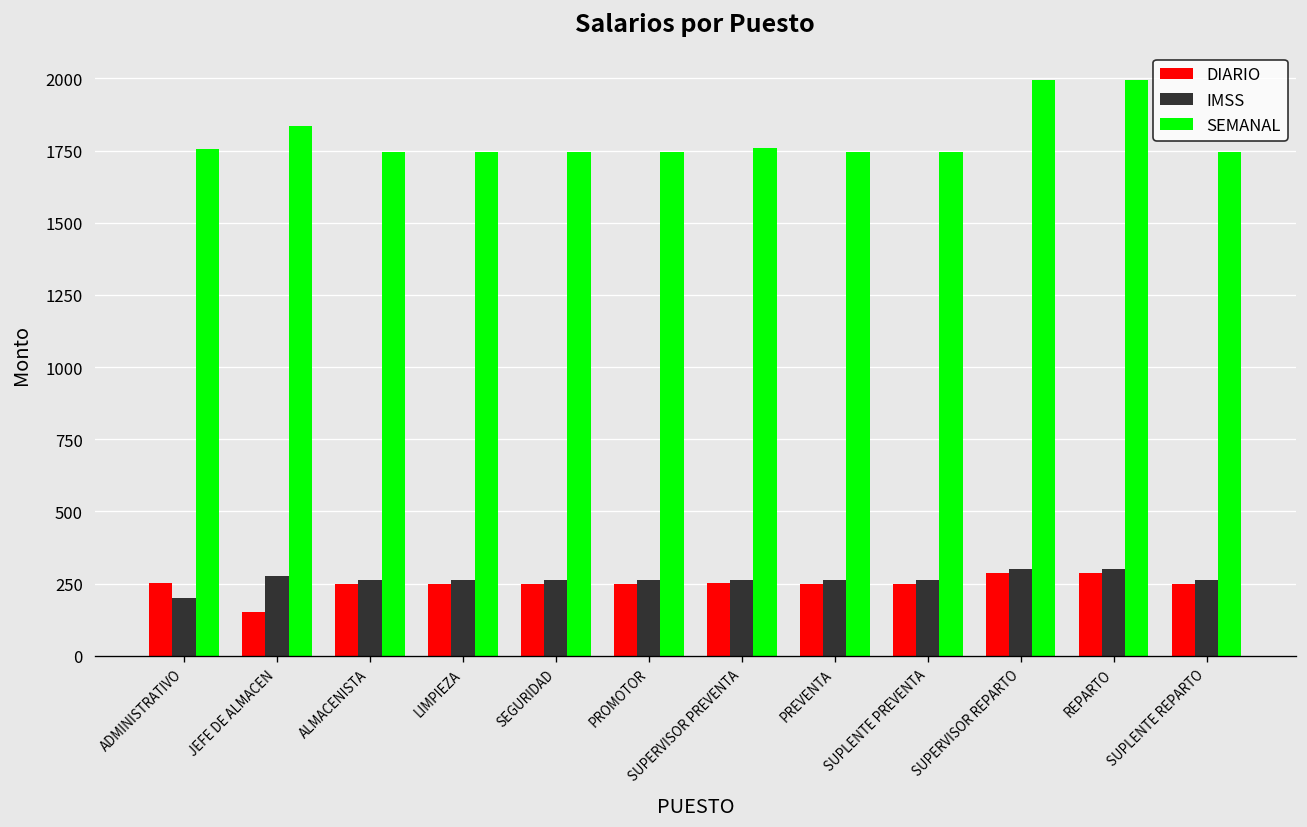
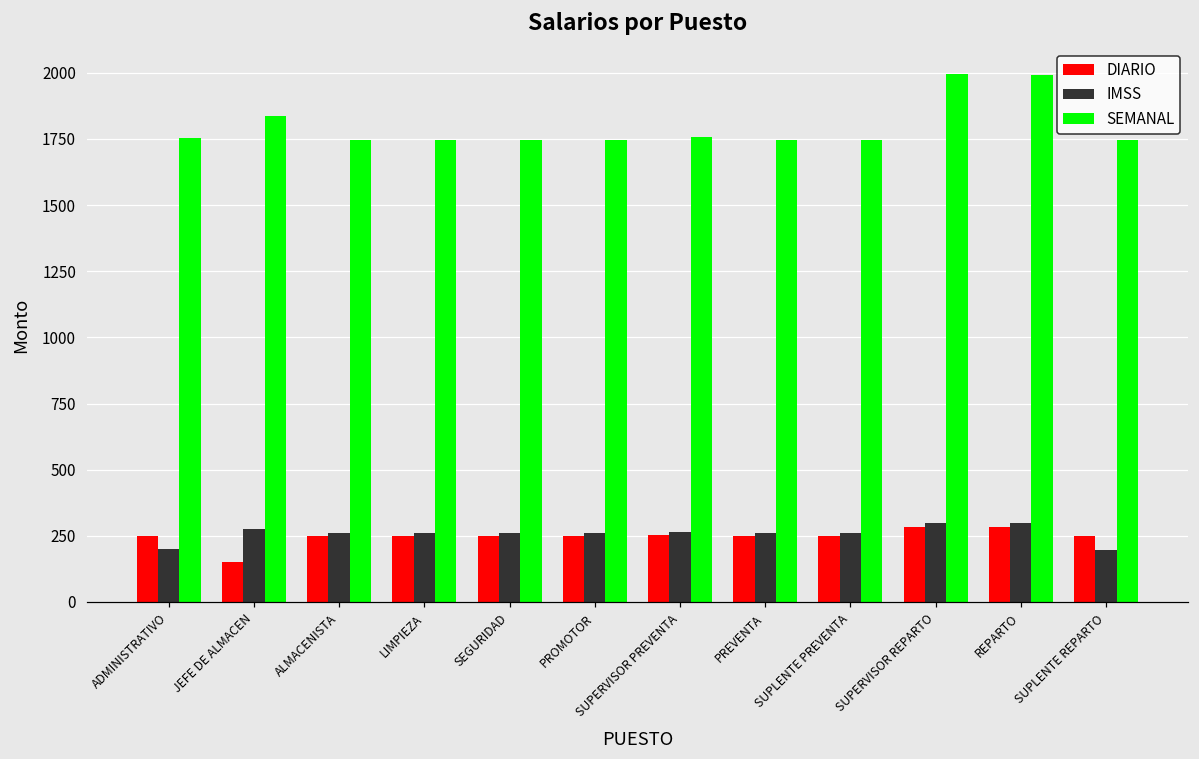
IMSS, SUPLENTE REPARTO: 260 -> 200
